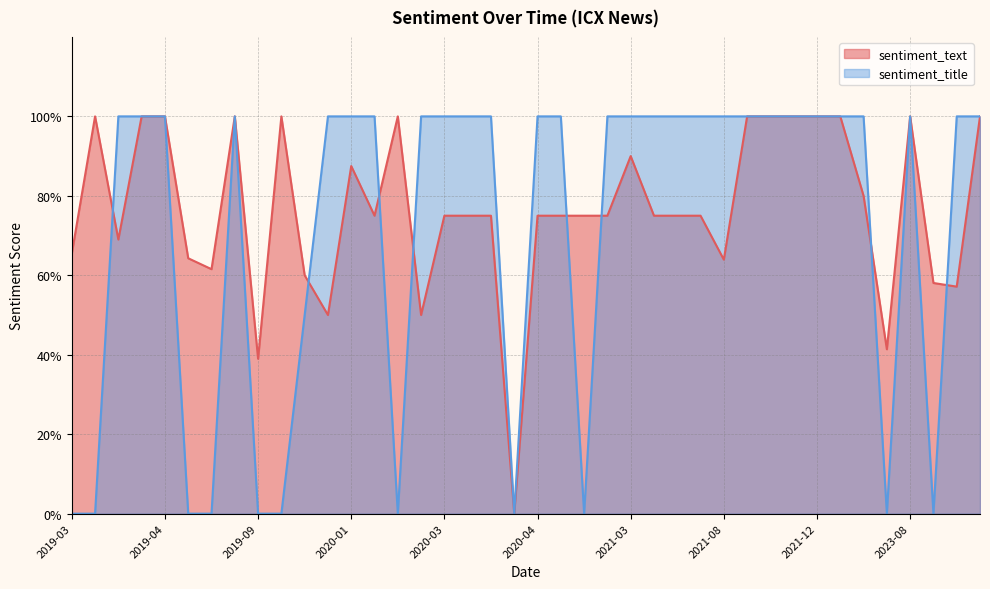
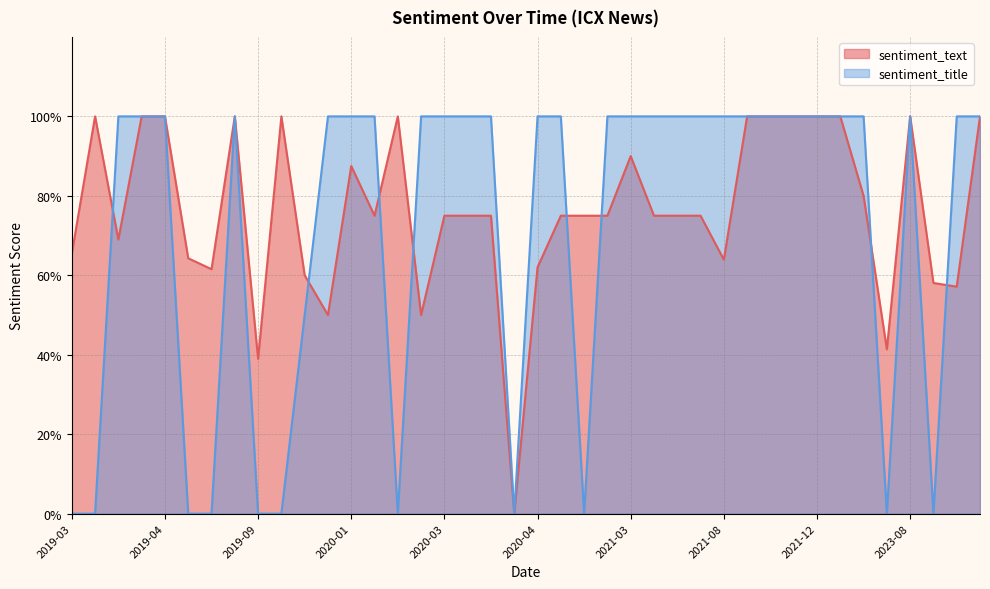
sentiment_text, 2020-04: 75% -> 62%
